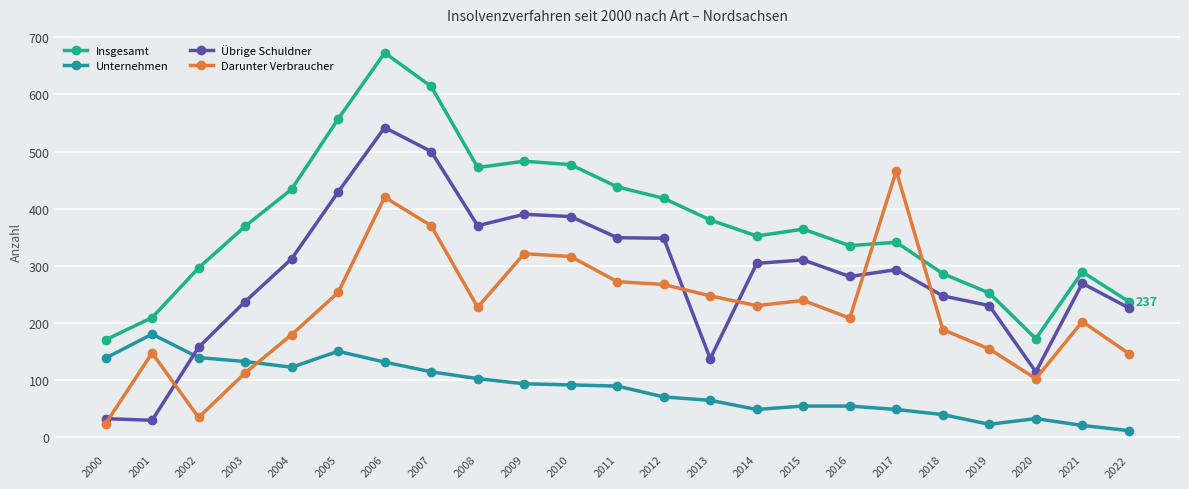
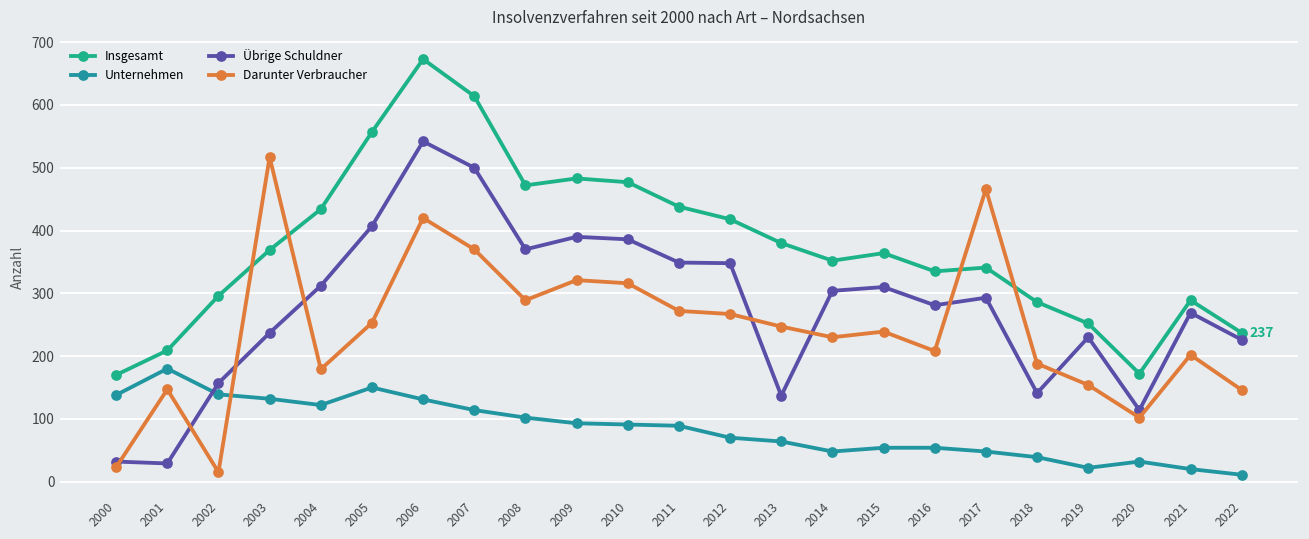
Darunter Verbraucher, 2002: 30 -> 20
Darunter Verbraucher, 2003: 110 -> 520
Übrige Schuldner, 2005: 430 -> 410
Darunter Verbraucher, 2008: 230 -> 290
Übrige Schuldner, 2018: 250 -> 140
